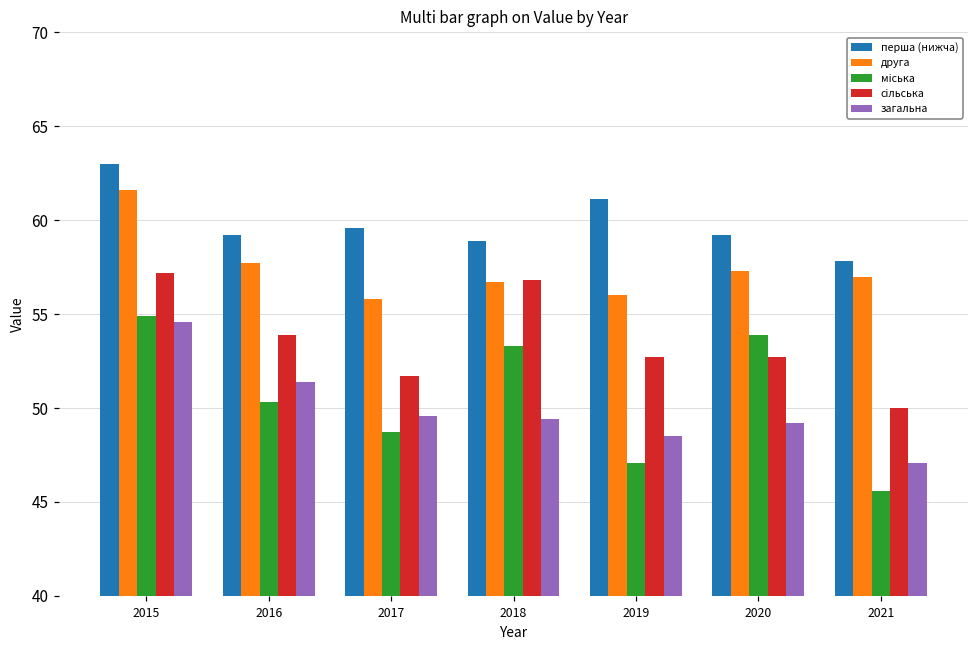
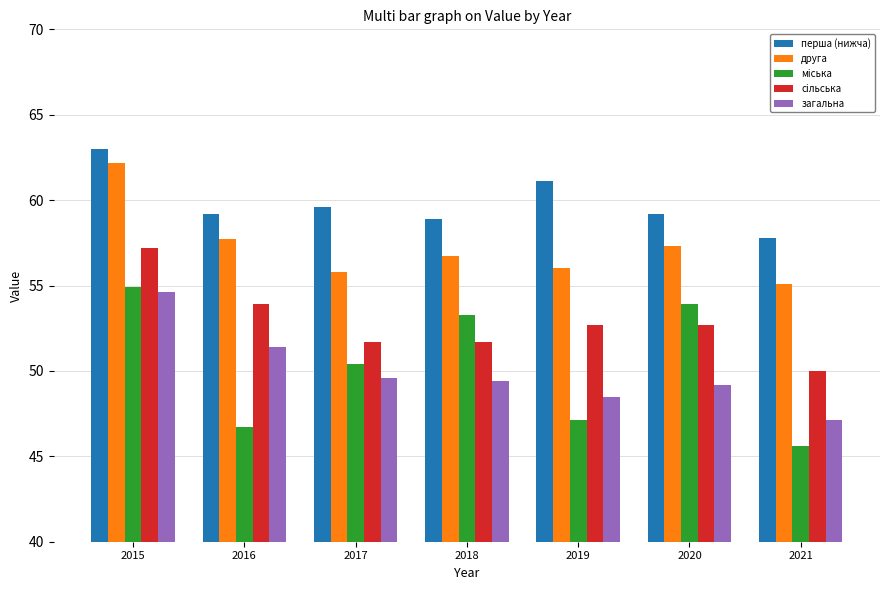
друга, 2015: 61.6 -> 62.2
міська, 2016: 50.3 -> 46.7
міська, 2017: 48.7 -> 50.4
сільська, 2018: 56.8 -> 51.7
друга, 2021: 57.0 -> 55.1
